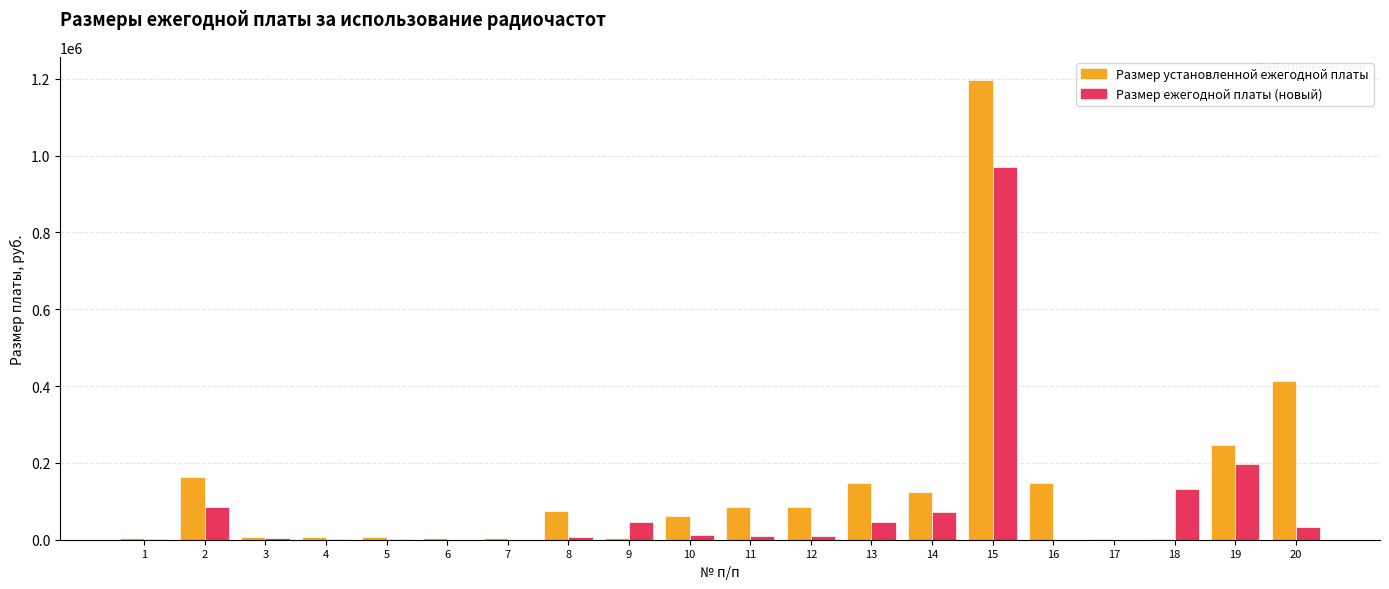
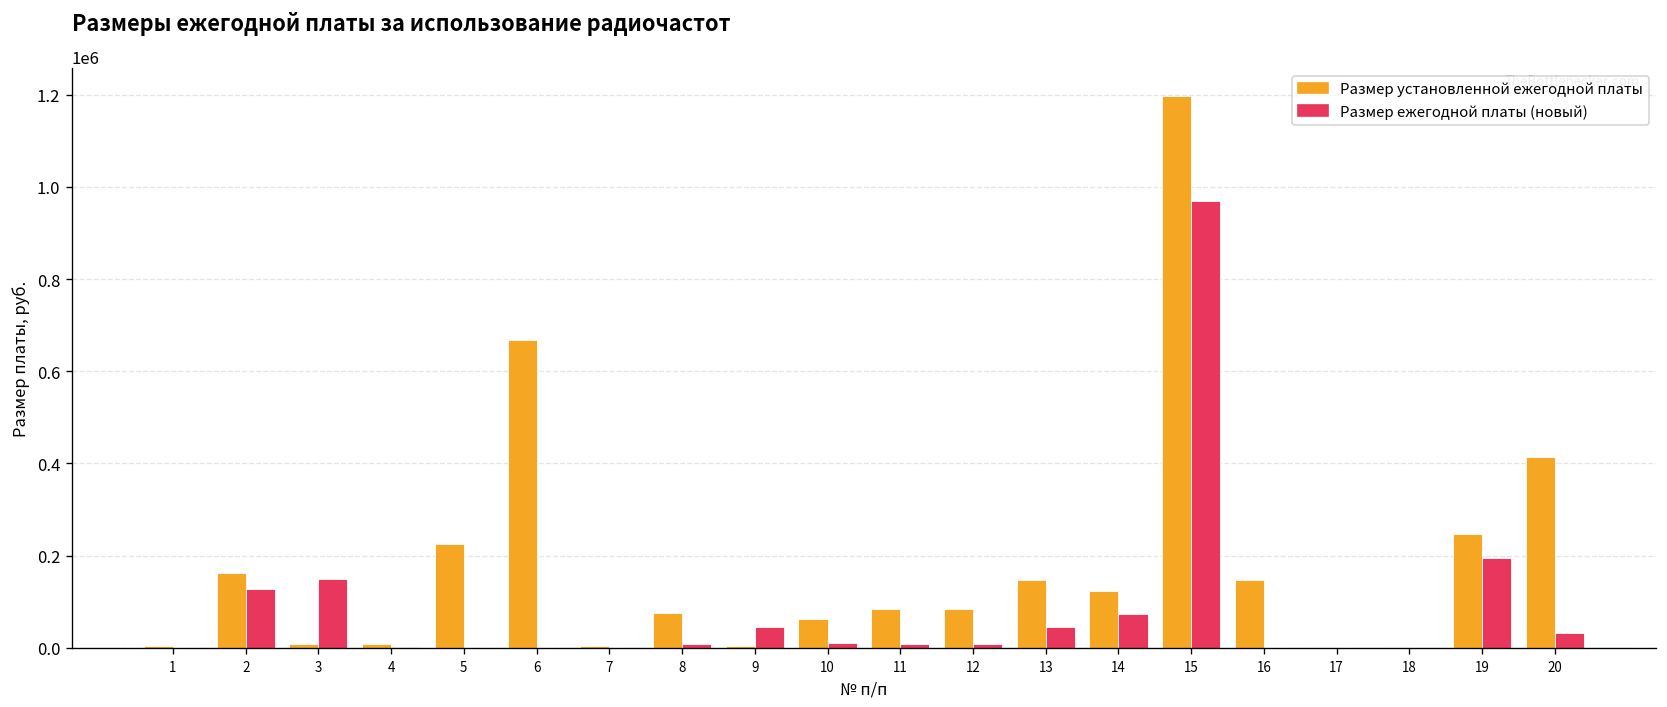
Размер ежегодной платы (новый), 2: 90000 -> 130000
Размер ежегодной платы (новый), 3: 0 -> 150000
Размер установленной ежегодной платы, 5: 10000 -> 230000
Размер установленной ежегодной платы, 6: 0 -> 670000
Размер ежегодной платы (новый), 18: 130000 -> 0
